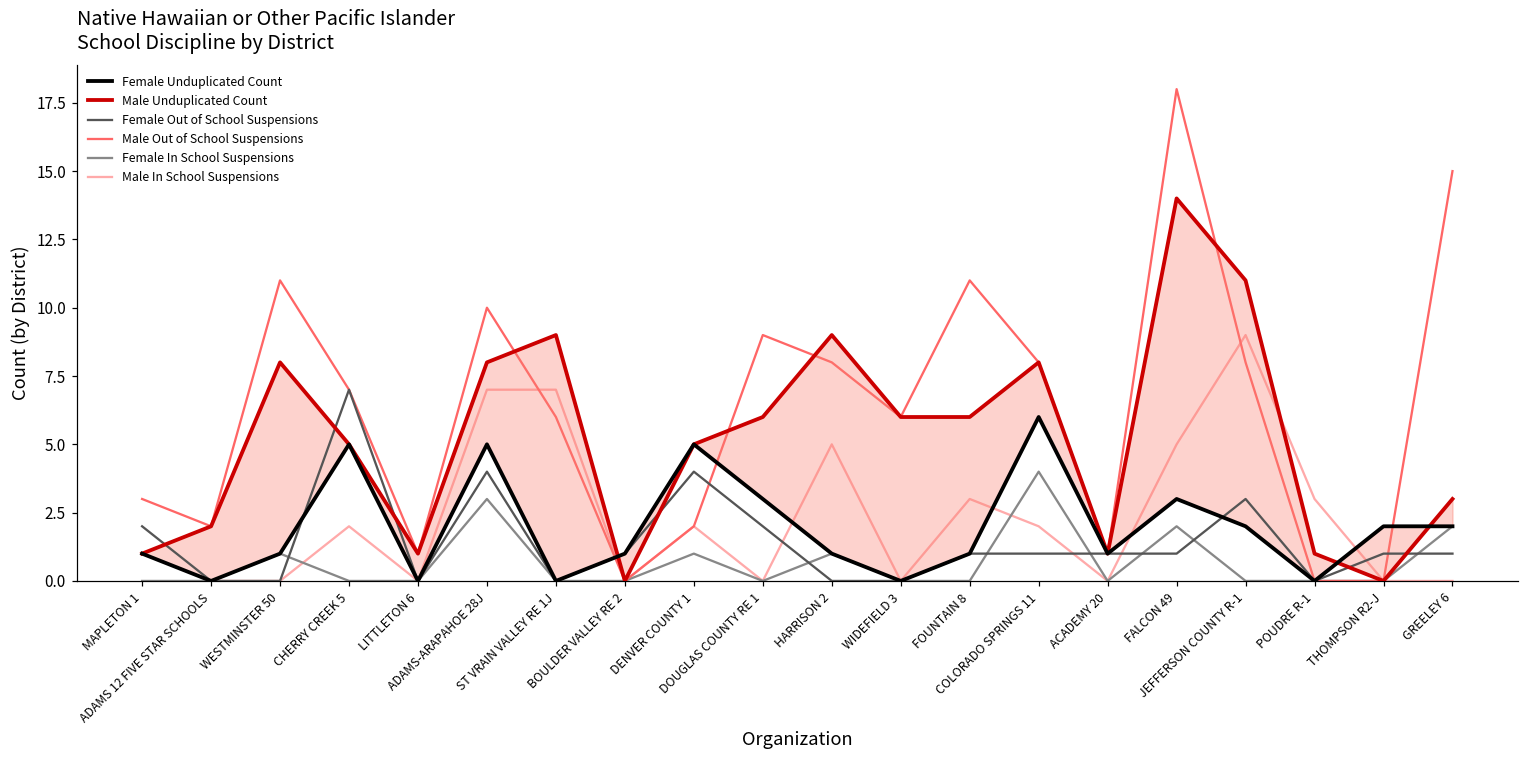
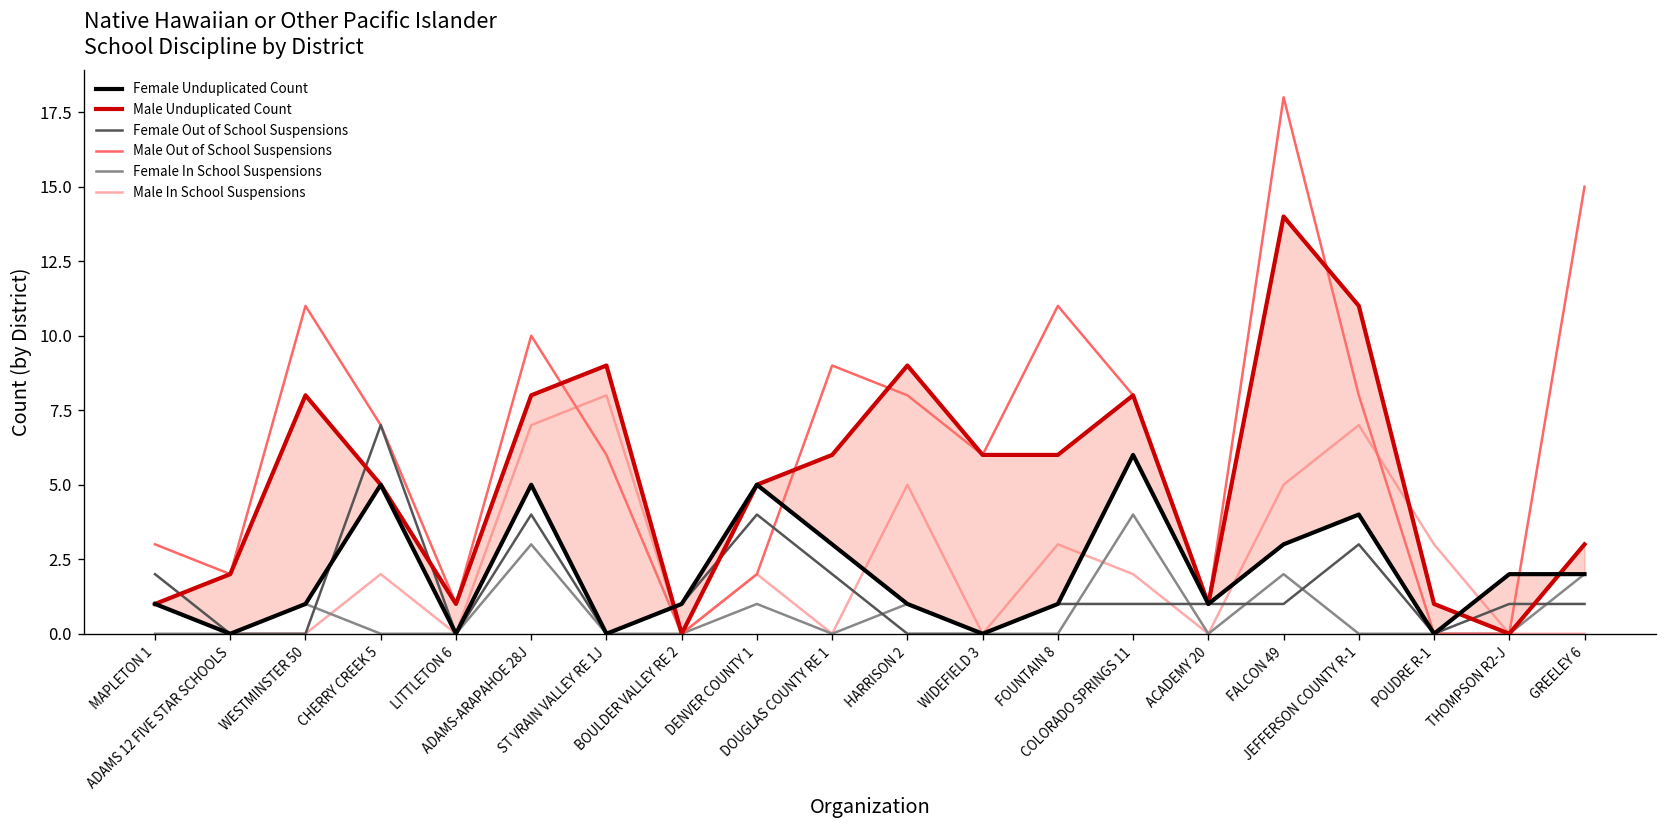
Male In School Suspensions, ST VRAIN VALLEY RE 1J: 7 -> 8
Female Unduplicated Count, JEFFERSON COUNTY R-1: 2 -> 4
Male In School Suspensions, JEFFERSON COUNTY R-1: 9 -> 7
